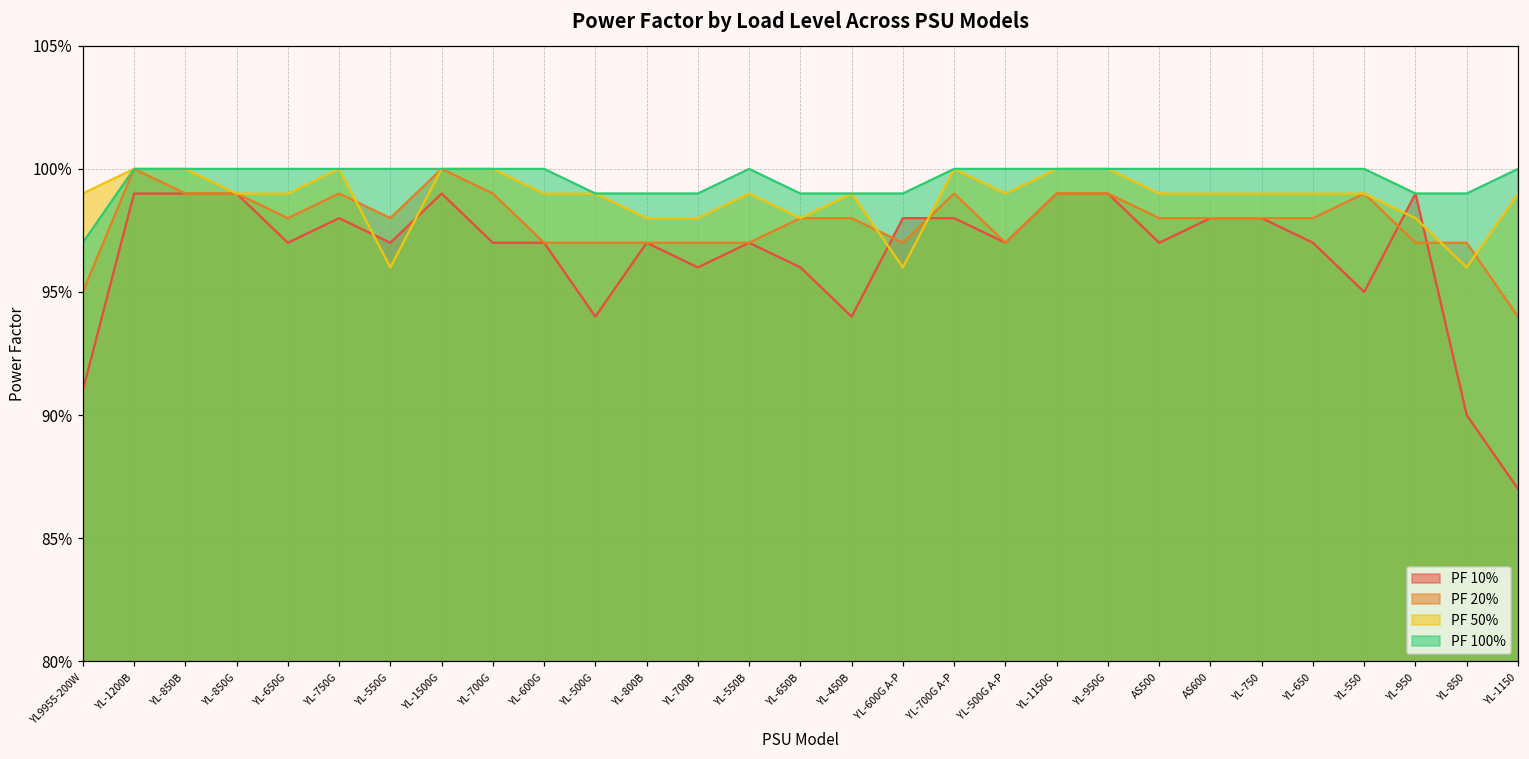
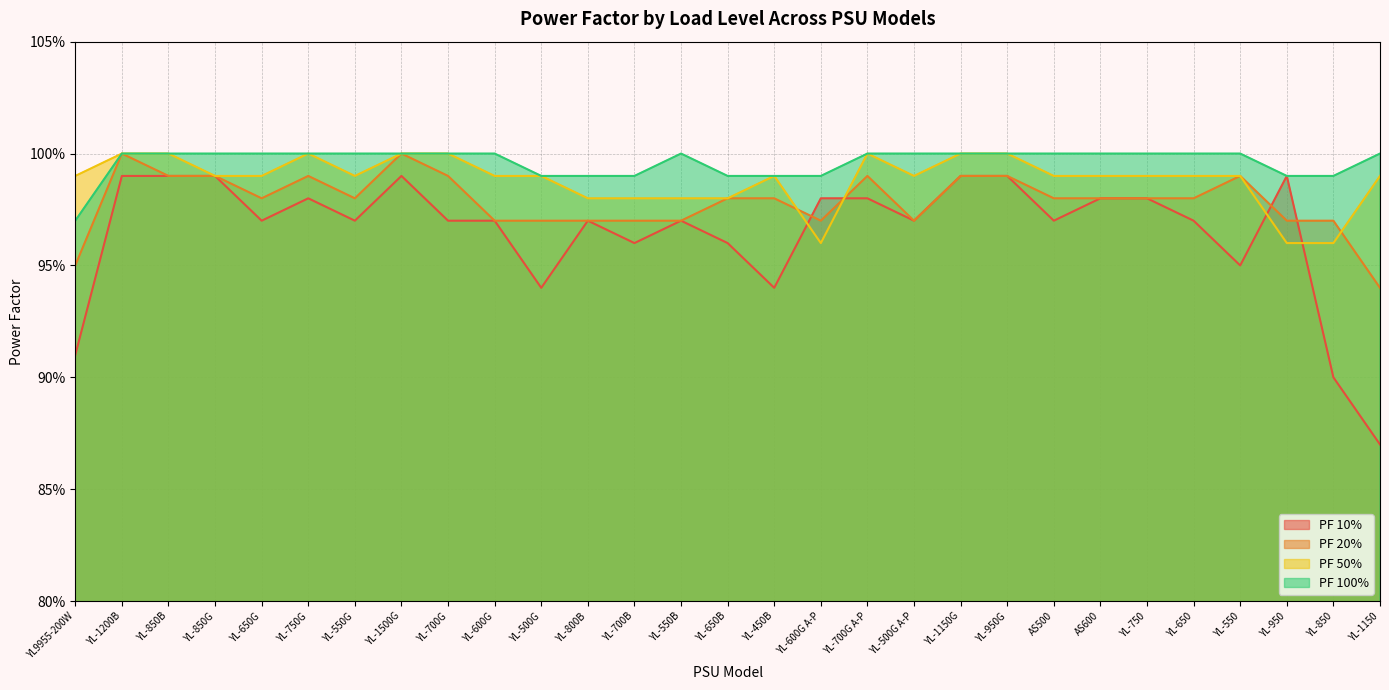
PF 50%, YL-550G: 96.0% -> 99.0%
PF 50%, YL-550B: 99.0% -> 98.0%
PF 50%, YL-950: 98.0% -> 96.0%
